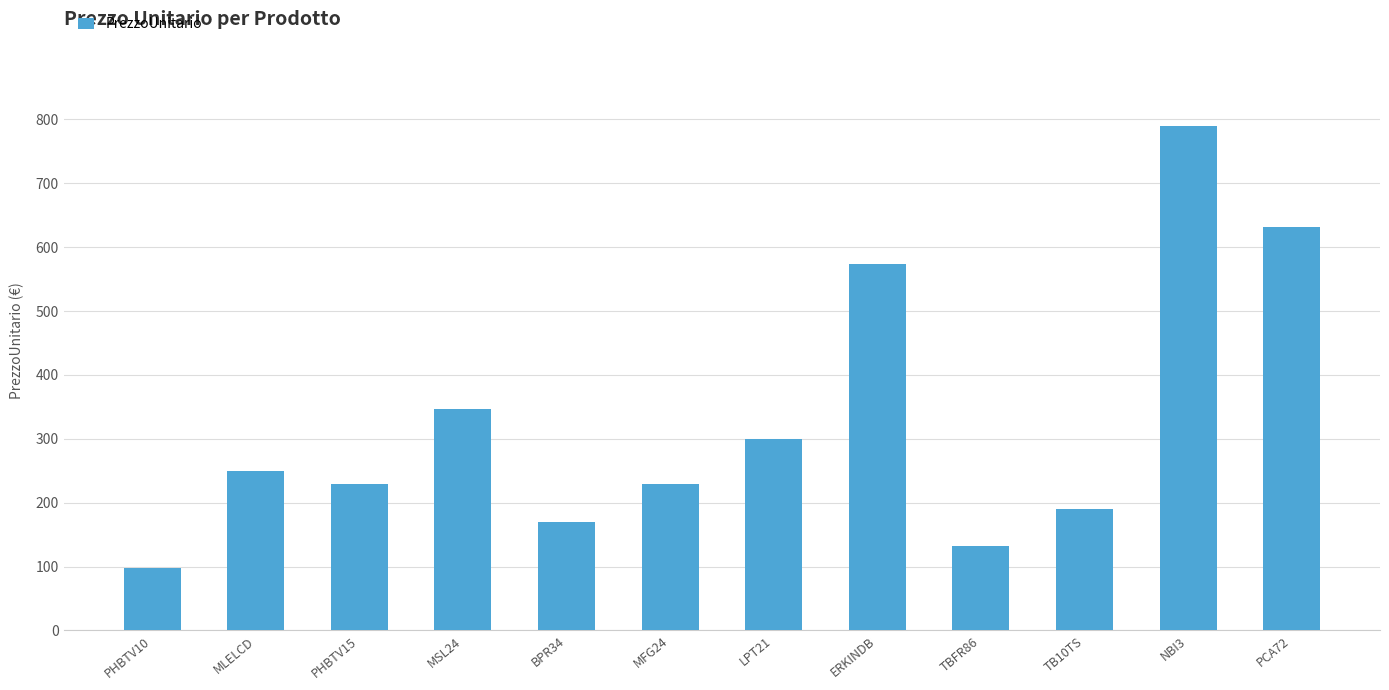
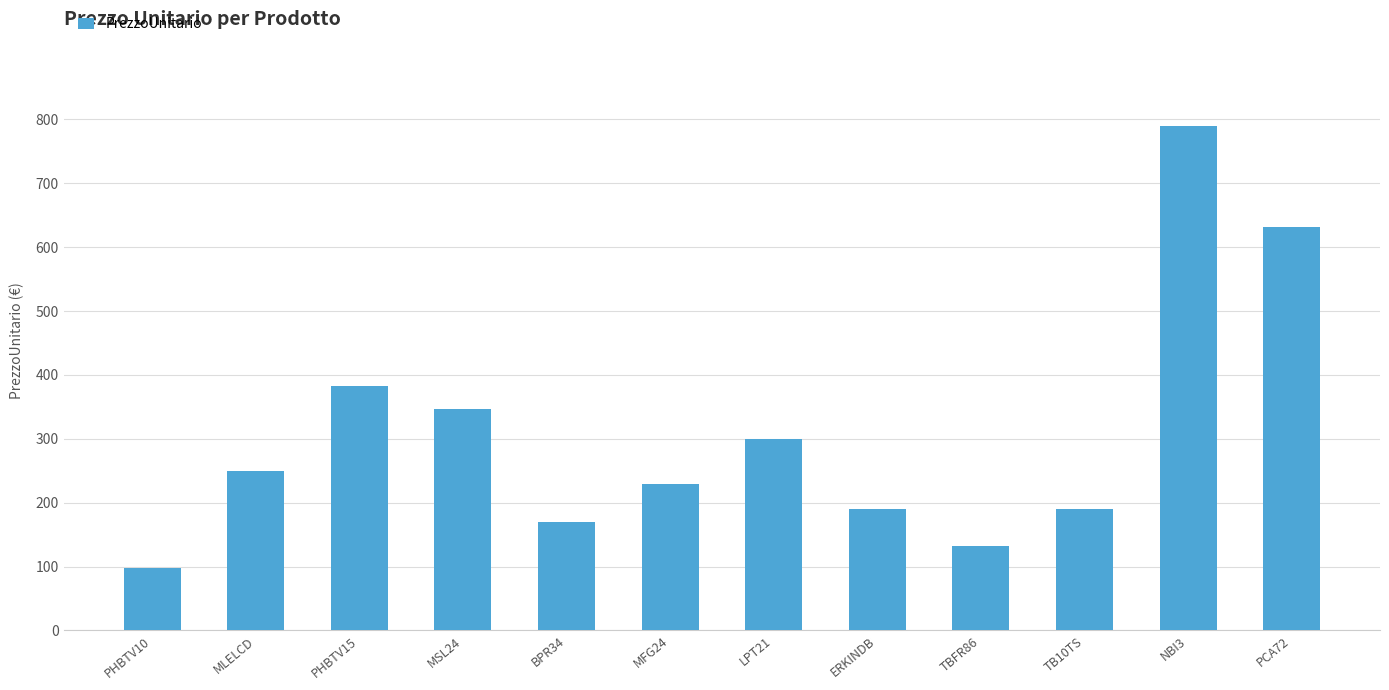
PHBTV15: 230 -> 380
ERKINDB: 570 -> 190
